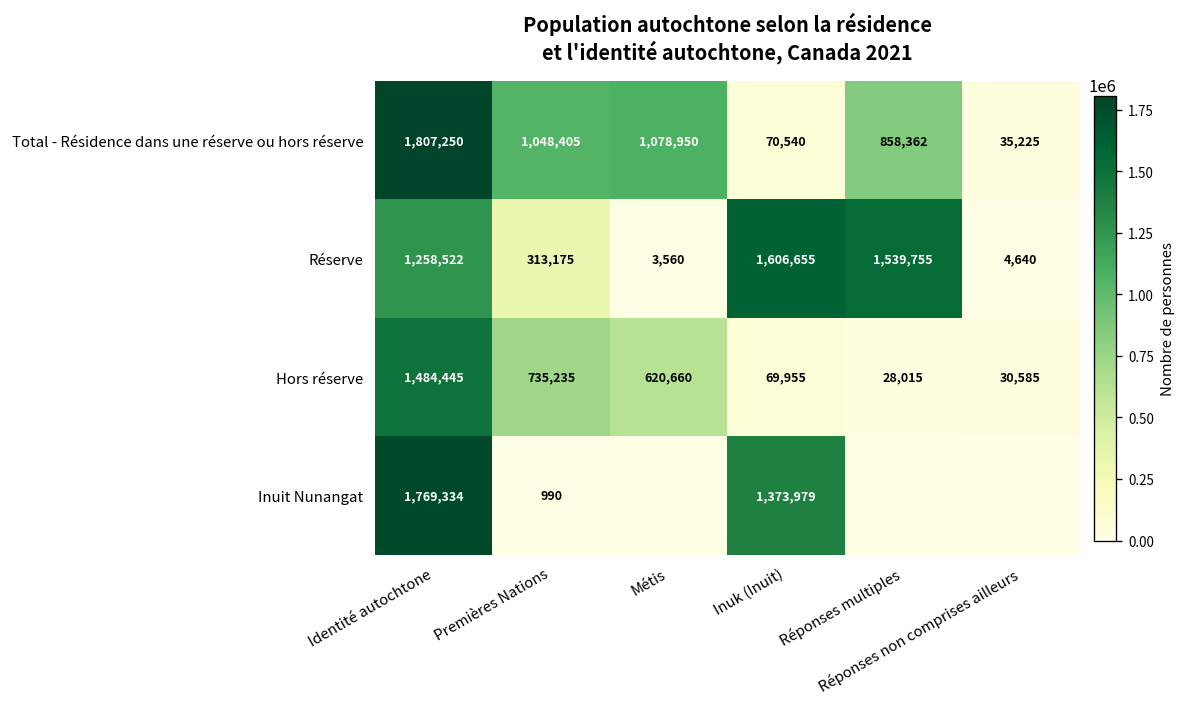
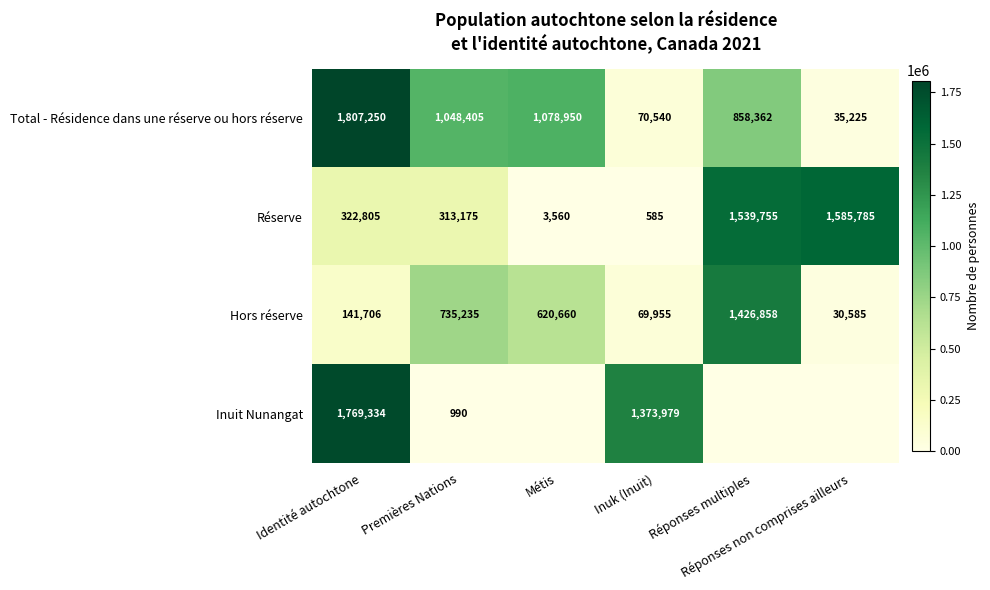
Réserve, Identité autochtone: 1,258,522 -> 322,805
Réserve, Inuk (Inuit): 1,606,655 -> 585
Réserve, Réponses non comprises ailleurs: 4,640 -> 1,585,785
Hors réserve, Identité autochtone: 1,484,445 -> 141,706
Hors réserve, Réponses multiples: 28,015 -> 1,426,858
